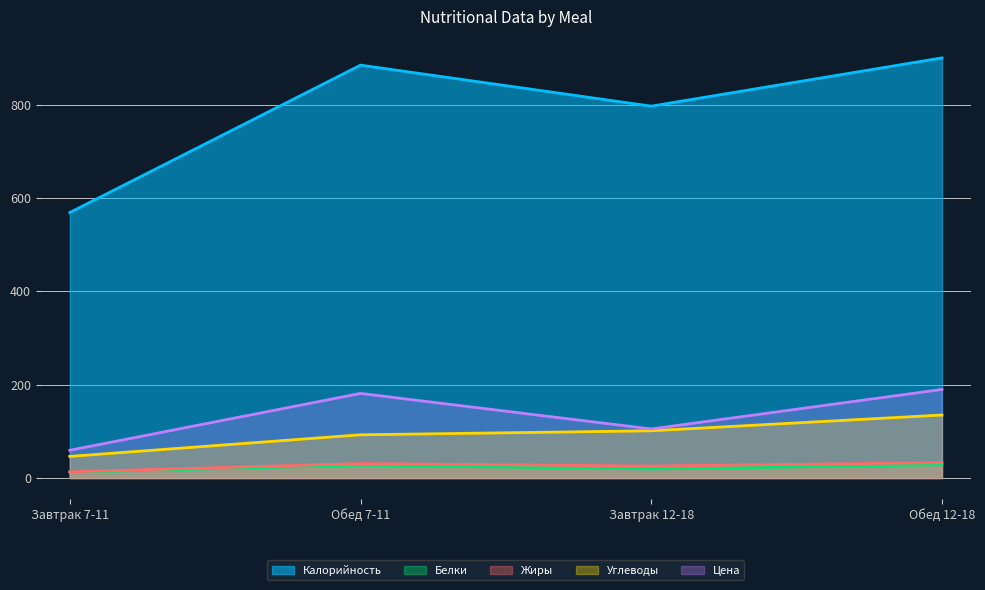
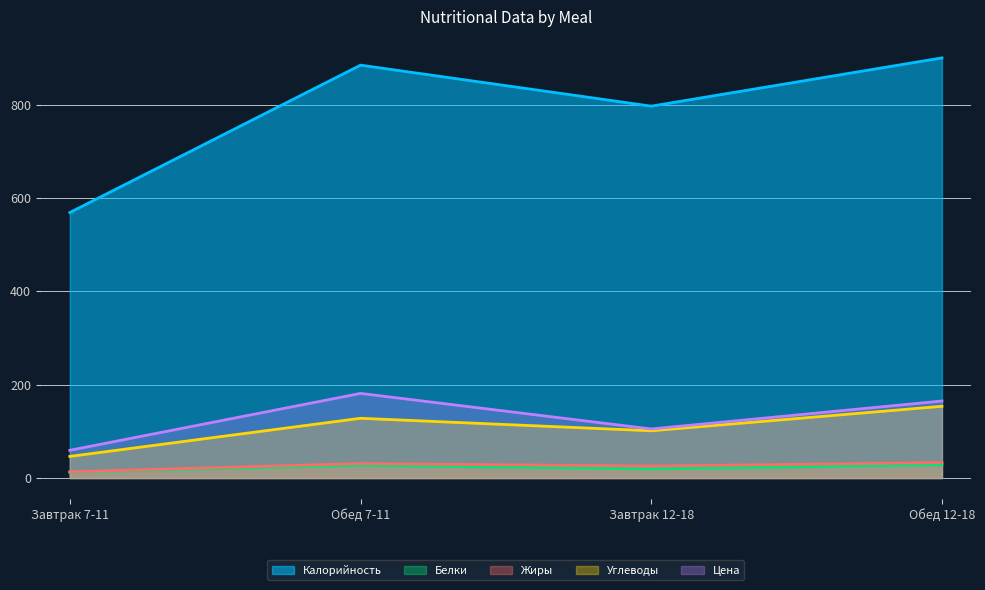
Углеводы, Обед 7-11: 90 -> 130
Углеводы, Обед 12-18: 140 -> 150
Цена, Обед 12-18: 190 -> 170
